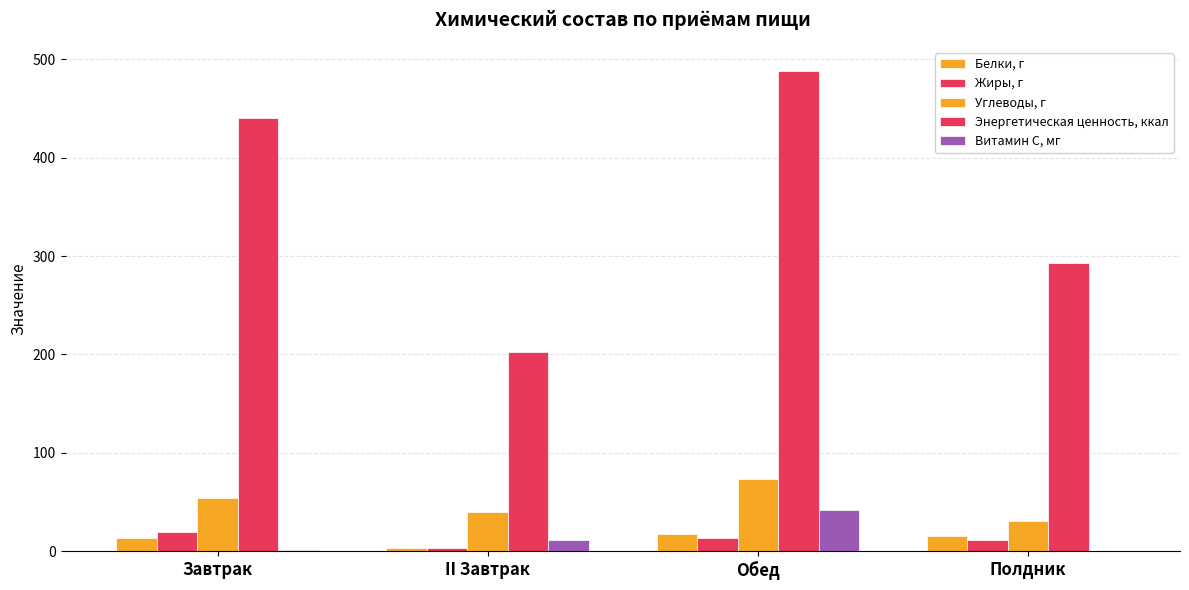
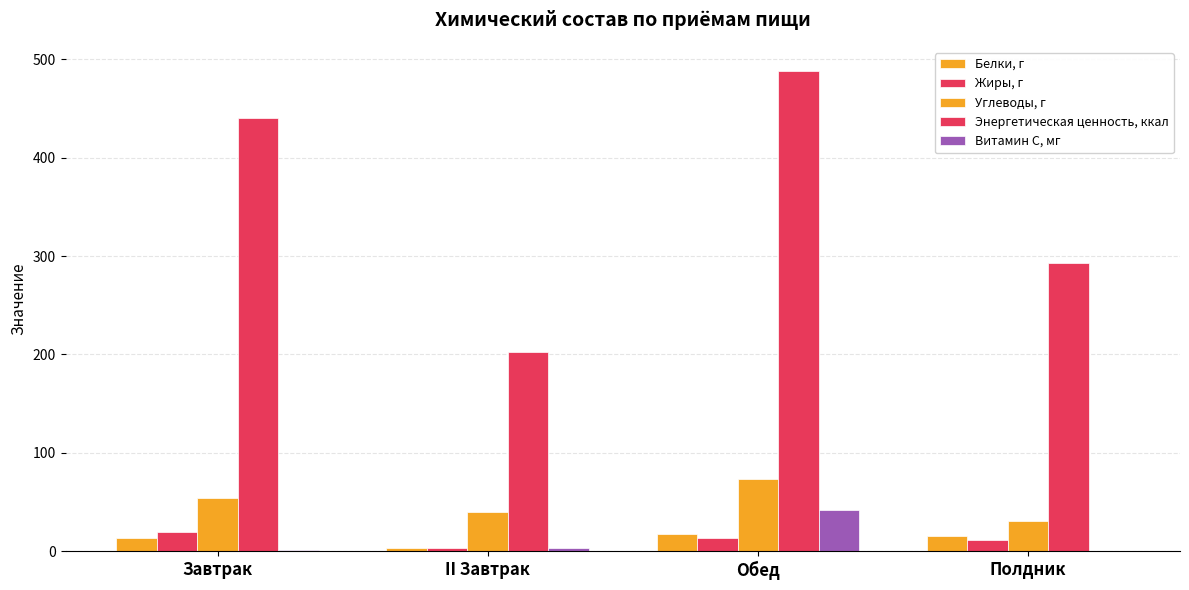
Витамин С, мг, II Завтрак: 10 -> 0
